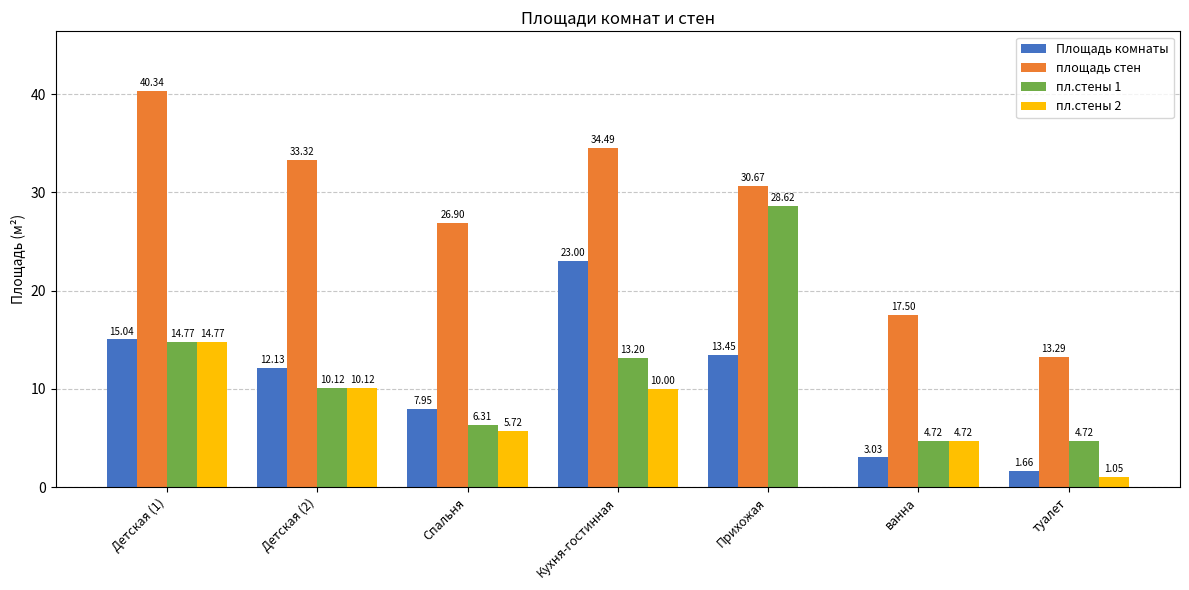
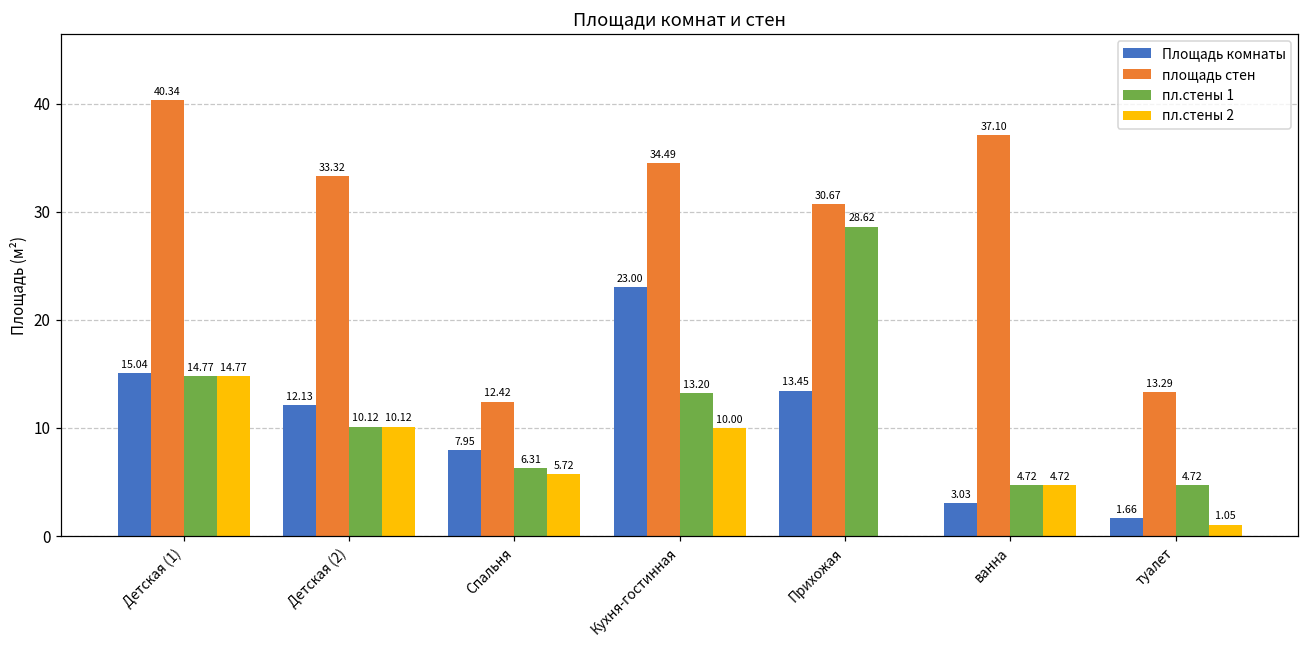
площадь стен, Спальня: 26.90 -> 12.42
площадь стен, ванна: 17.50 -> 37.10
